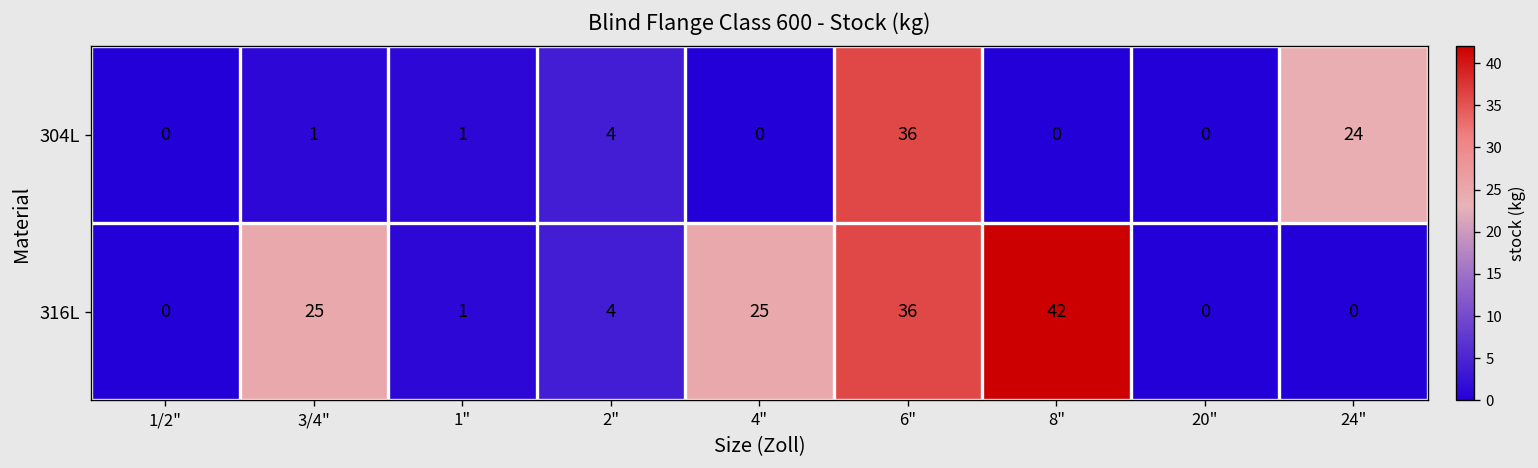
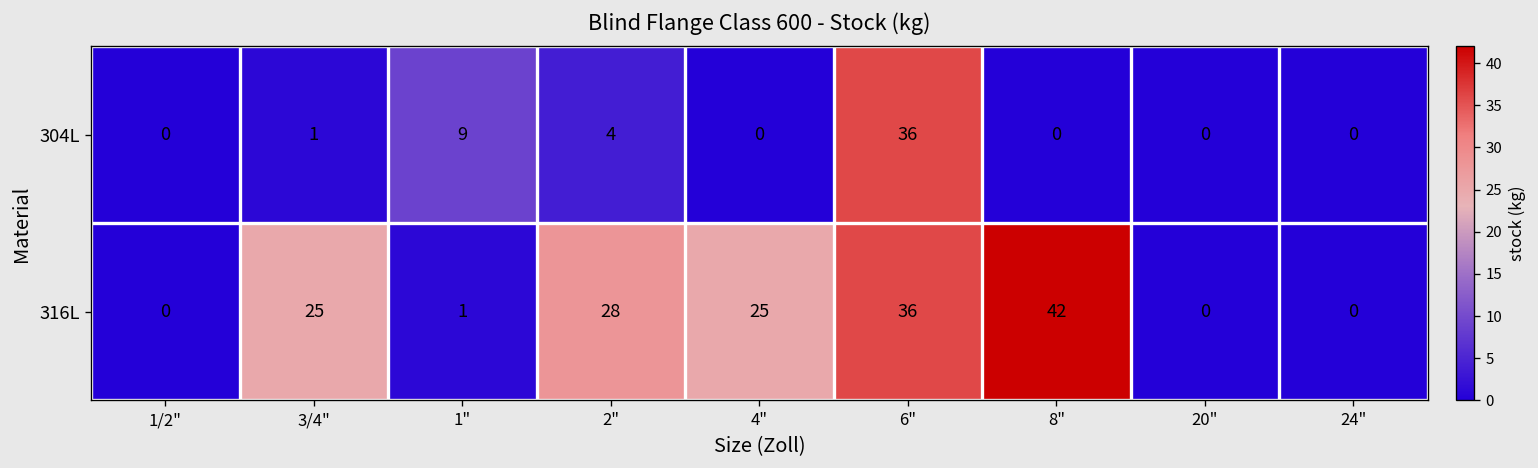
304L, 1": 1 -> 9
304L, 24": 24 -> 0
316L, 2": 4 -> 28
